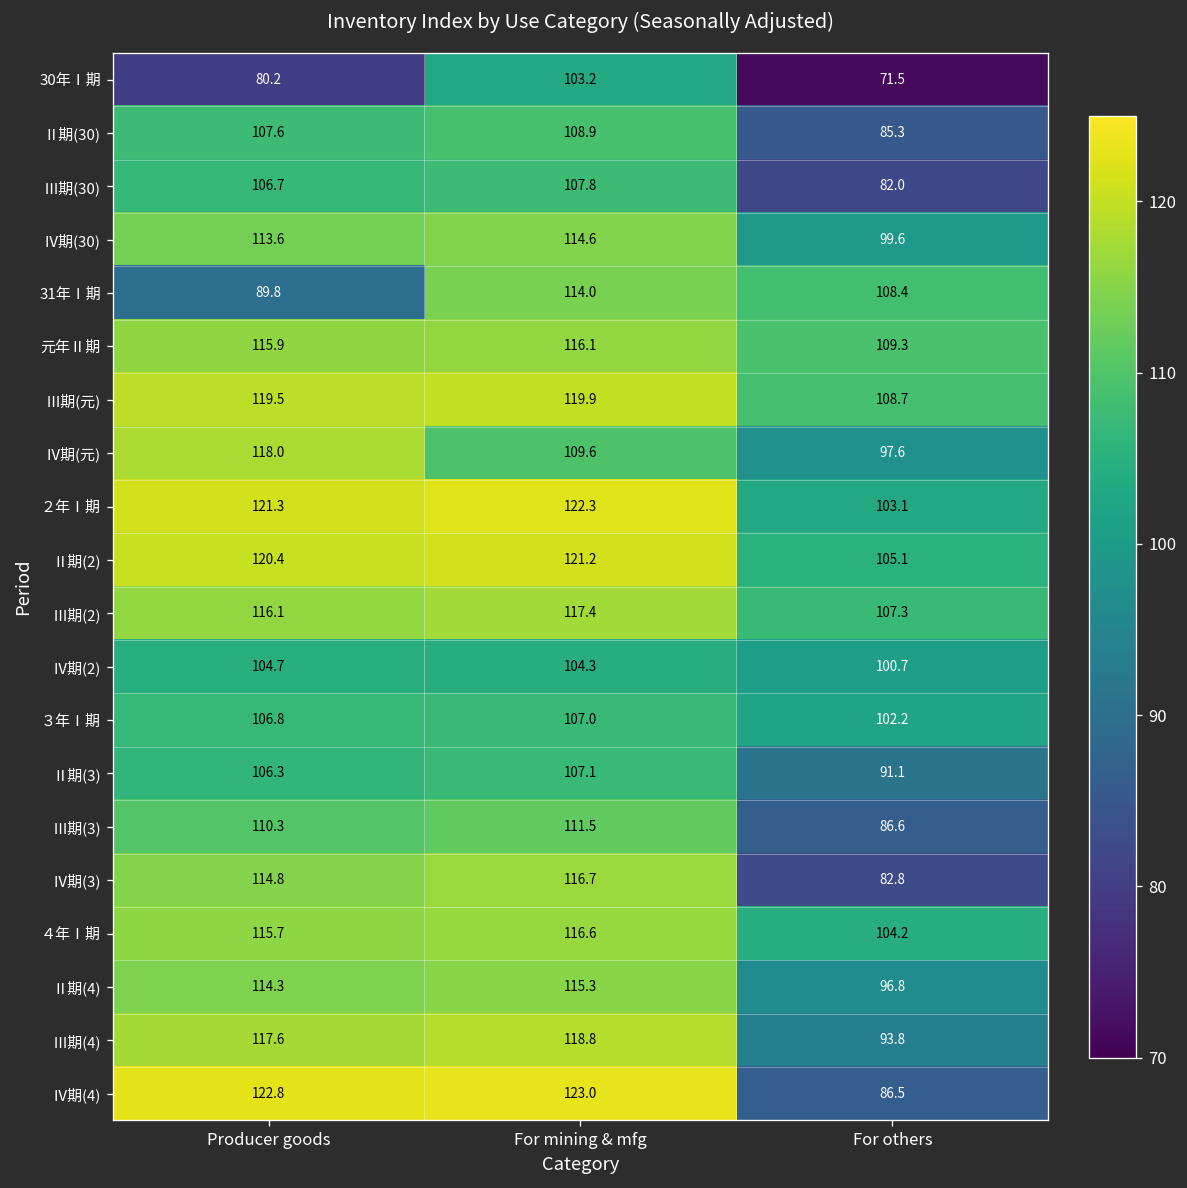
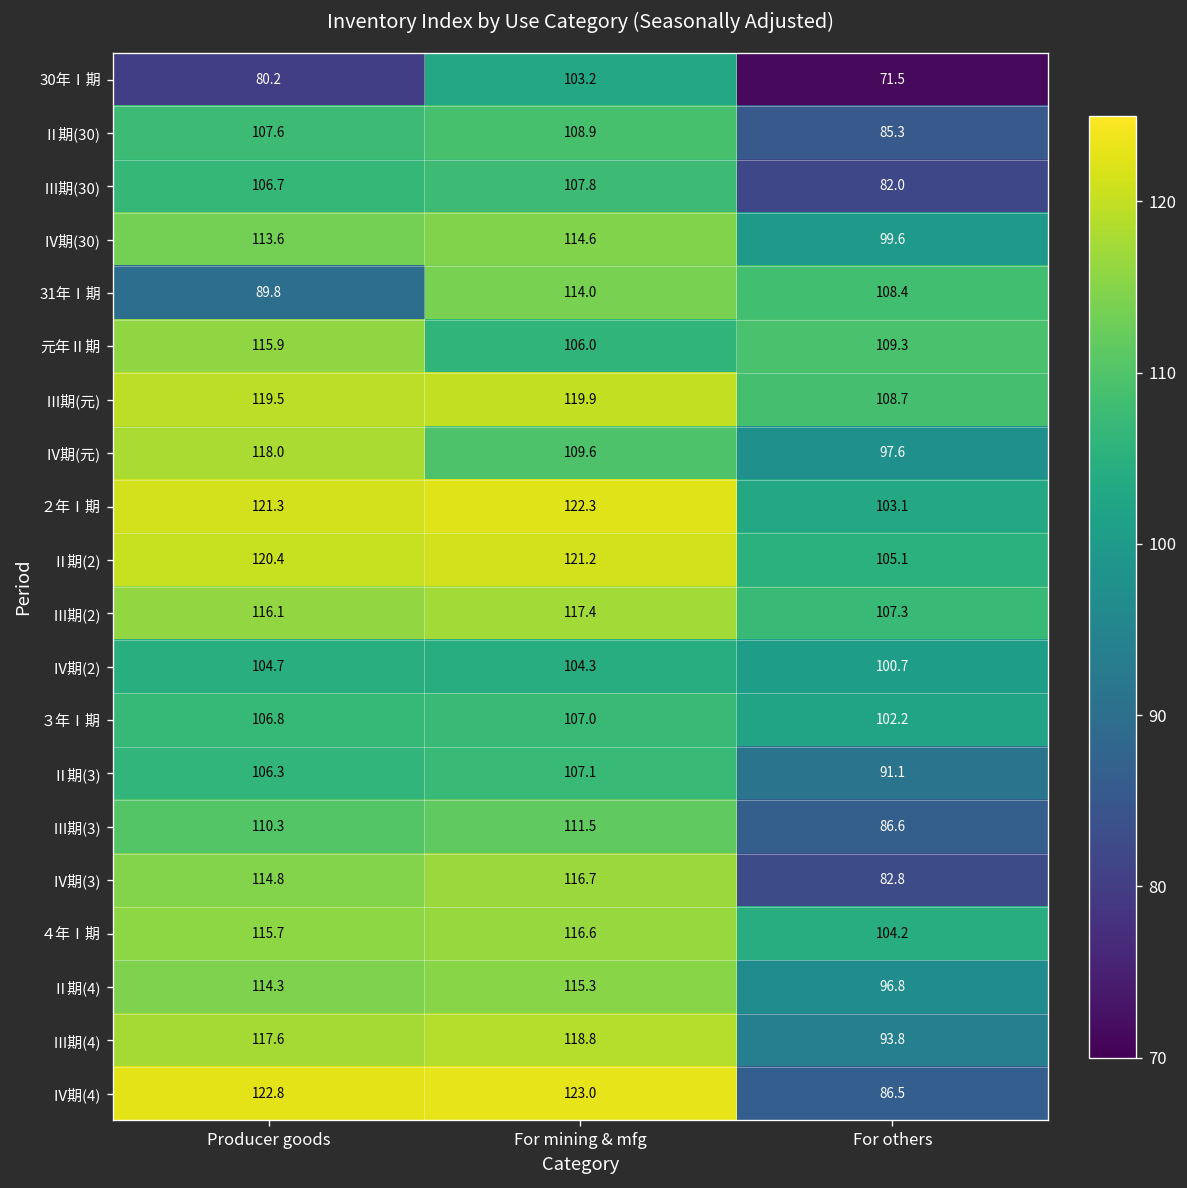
元年Ⅱ期, For mining & mfg: 116.1 -> 106.0
